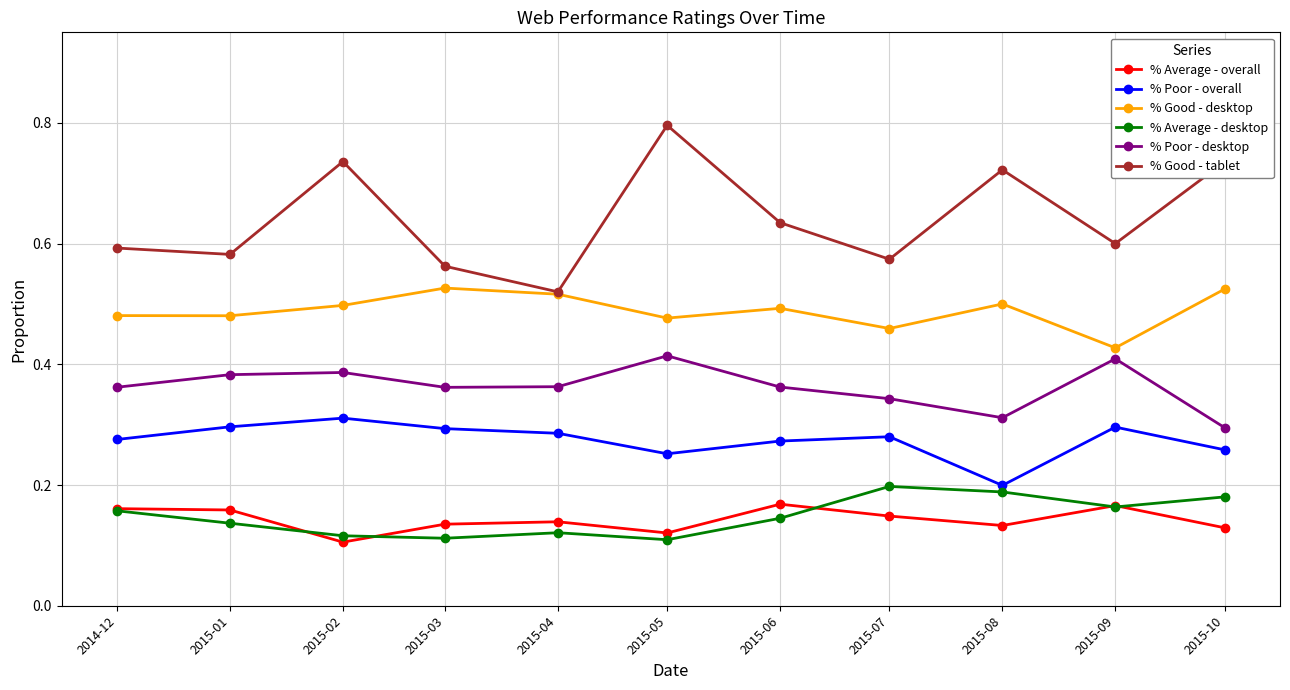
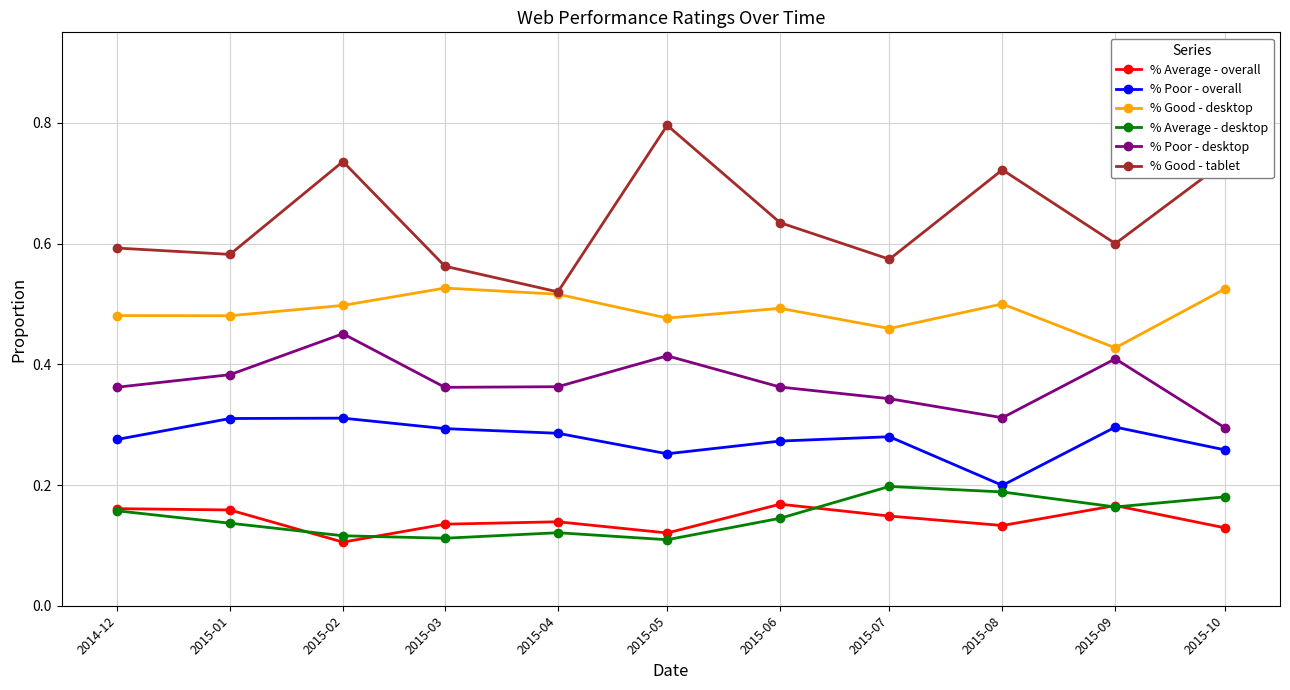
% Poor - overall, 2015-01: 0.30 -> 0.31
% Poor - desktop, 2015-02: 0.39 -> 0.45
